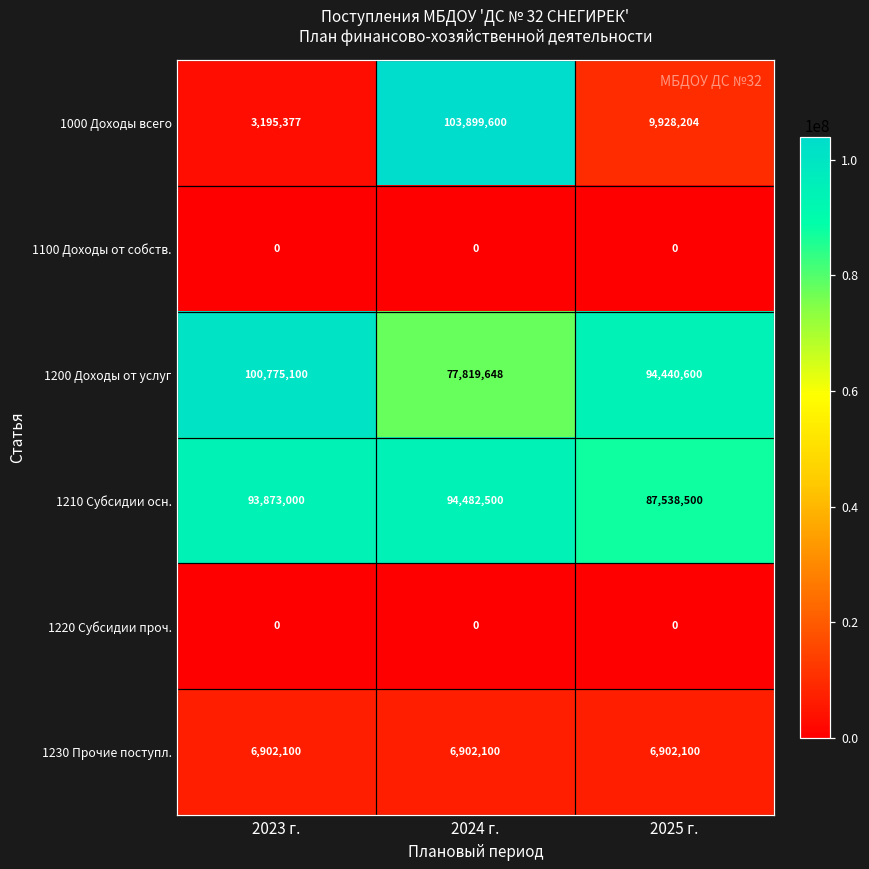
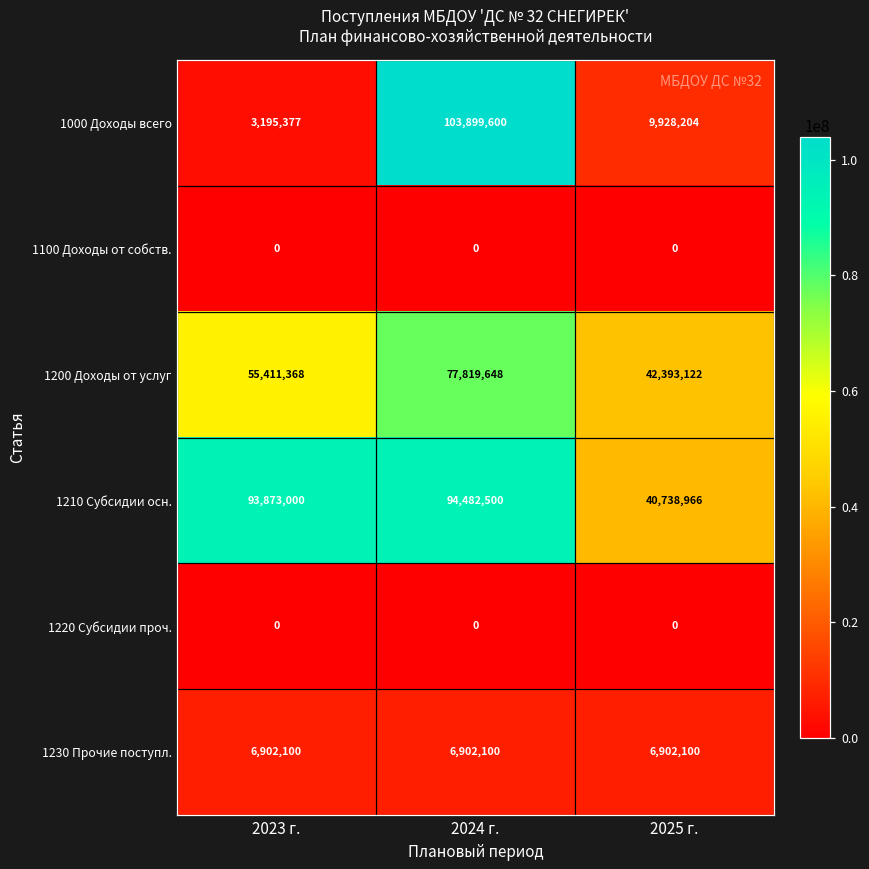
1200 Доходы от услуг, 2023 г.: 100,775,100 -> 55,411,368
1200 Доходы от услуг, 2025 г.: 94,440,600 -> 42,393,122
1210 Субсидии осн., 2025 г.: 87,538,500 -> 40,738,966
